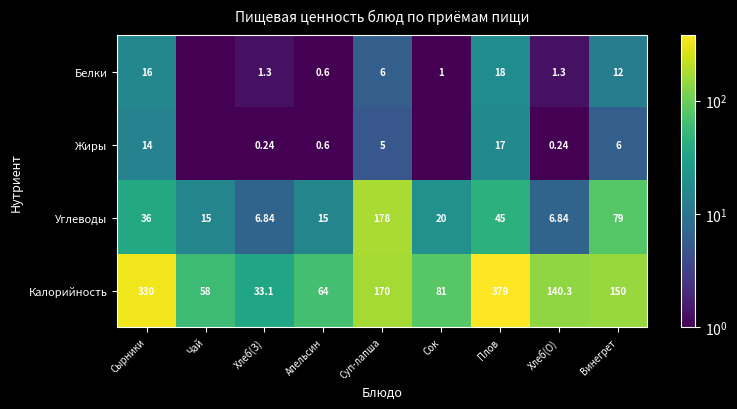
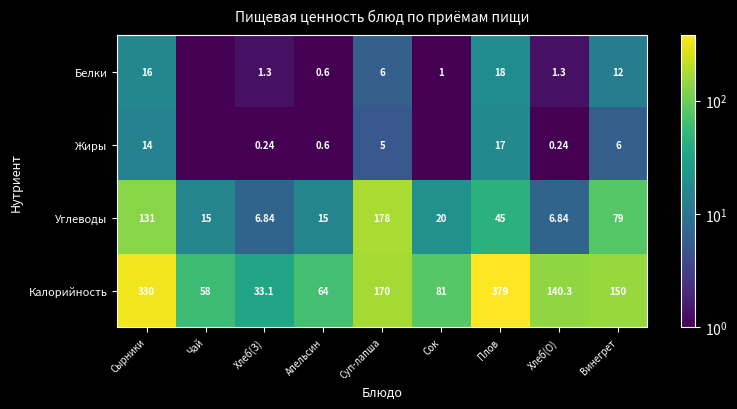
Углеводы, Сырники: 36 -> 131
